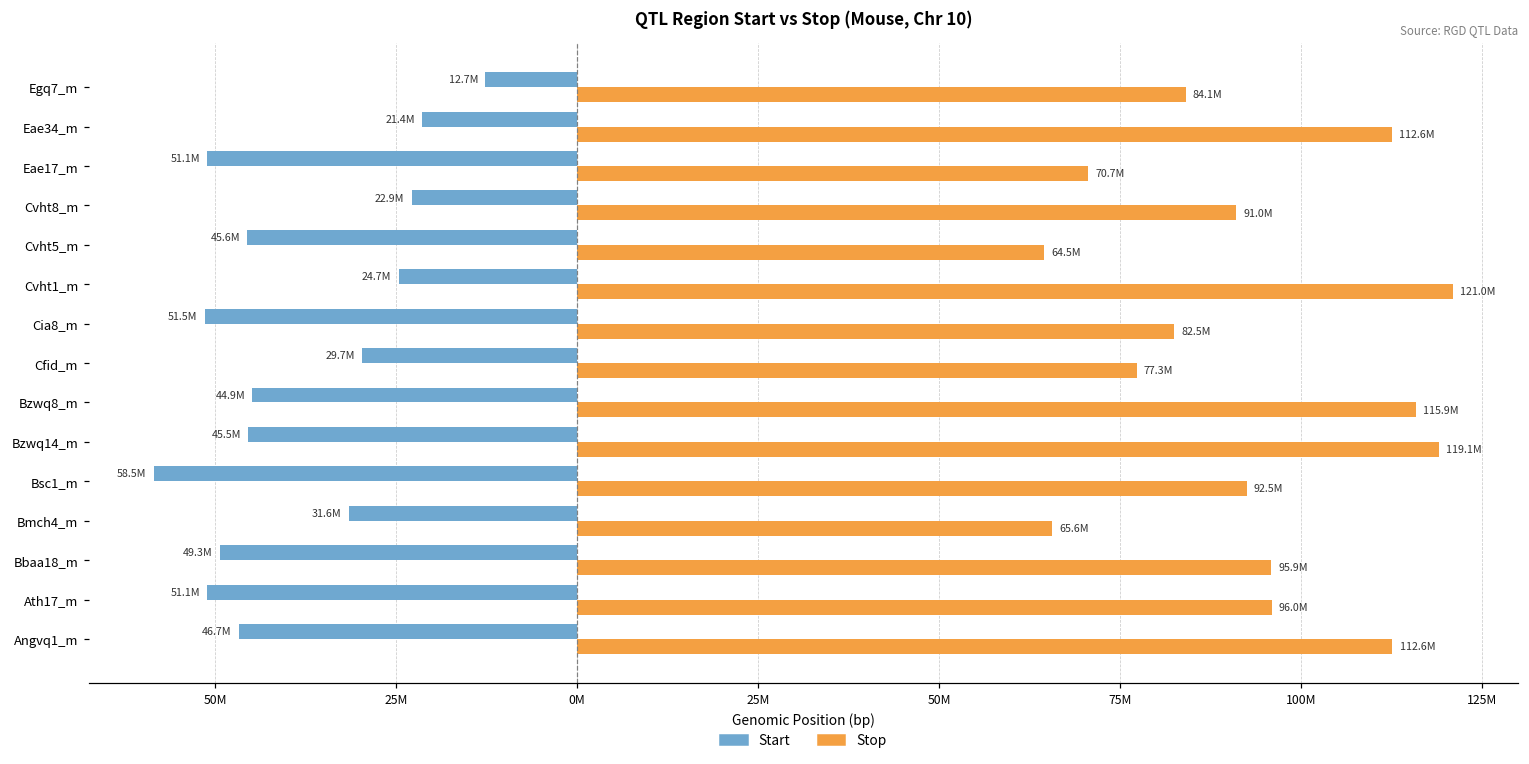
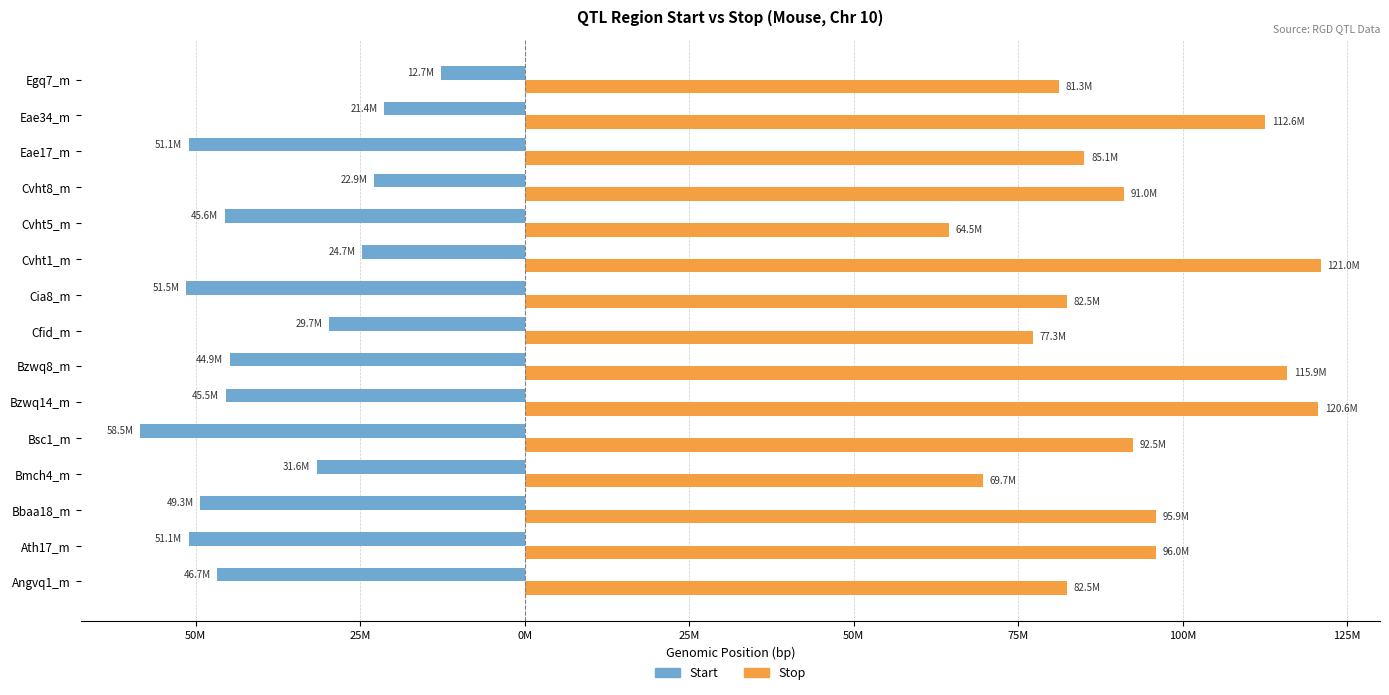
Stop, Egq7_m: 84.1M -> 81.3M
Stop, Eae17_m: 70.7M -> 85.1M
Stop, Bzwq14_m: 119.1M -> 120.6M
Stop, Bmch4_m: 65.6M -> 69.7M
Stop, Angvq1_m: 112.6M -> 82.5M
